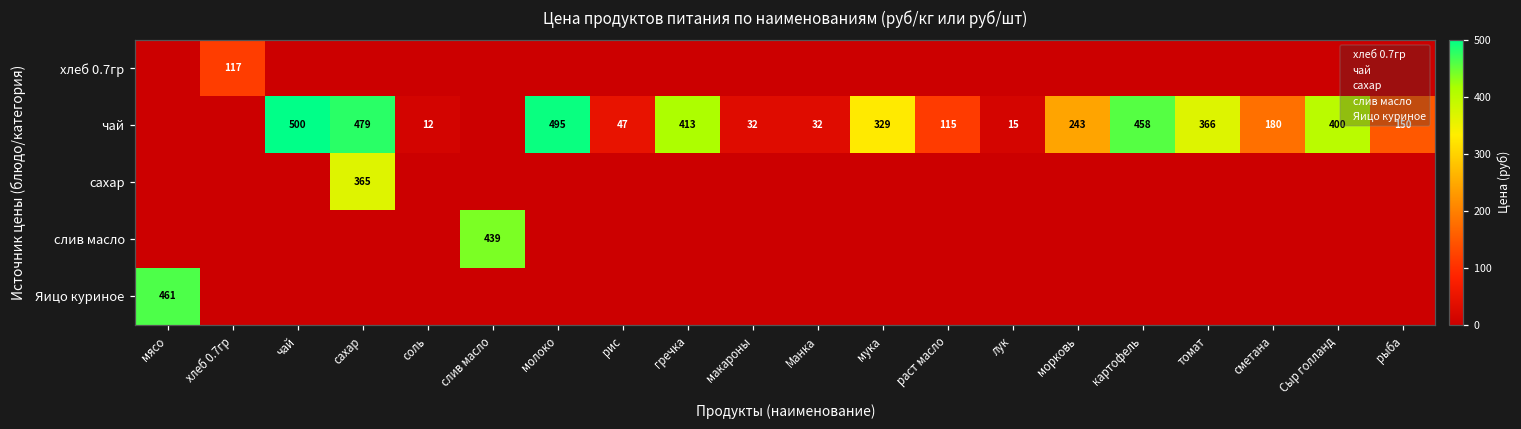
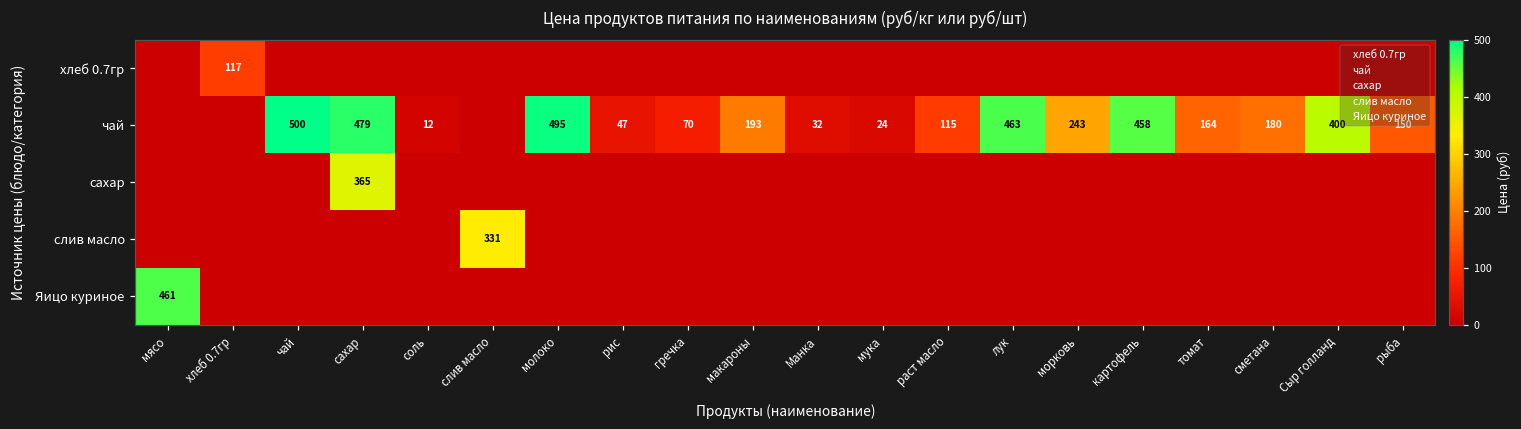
чай, гречка: 413 -> 70
чай, макароны: 32 -> 193
чай, мука: 329 -> 24
чай, лук: 15 -> 463
чай, томат: 366 -> 164
слив масло, слив масло: 439 -> 331
